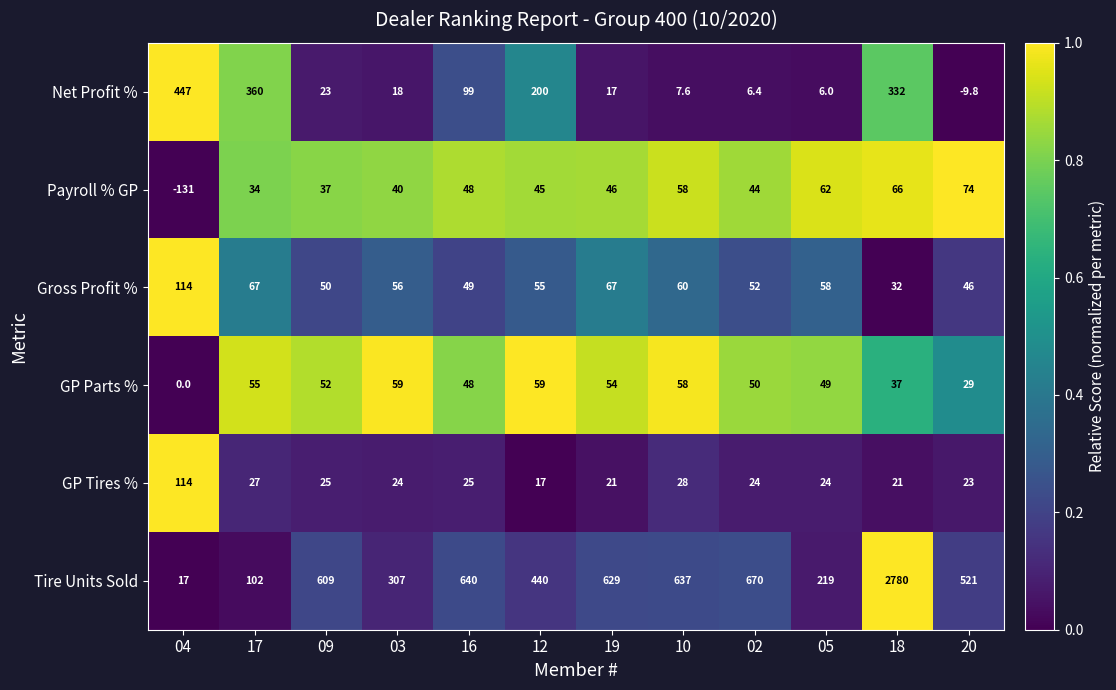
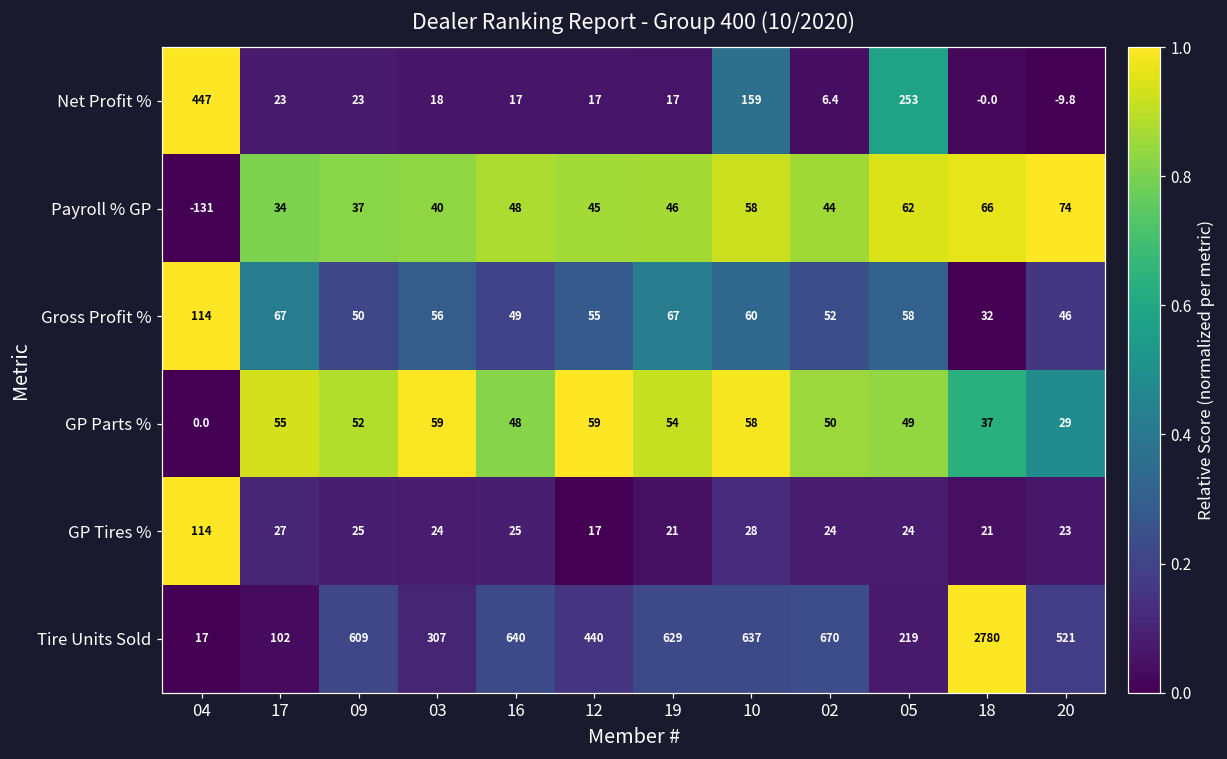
Net Profit %, 17: 360 -> 23
Net Profit %, 16: 99 -> 17
Net Profit %, 12: 200 -> 17
Net Profit %, 10: 7.6 -> 159
Net Profit %, 05: 6.0 -> 253
Net Profit %, 18: 332 -> -0.0
